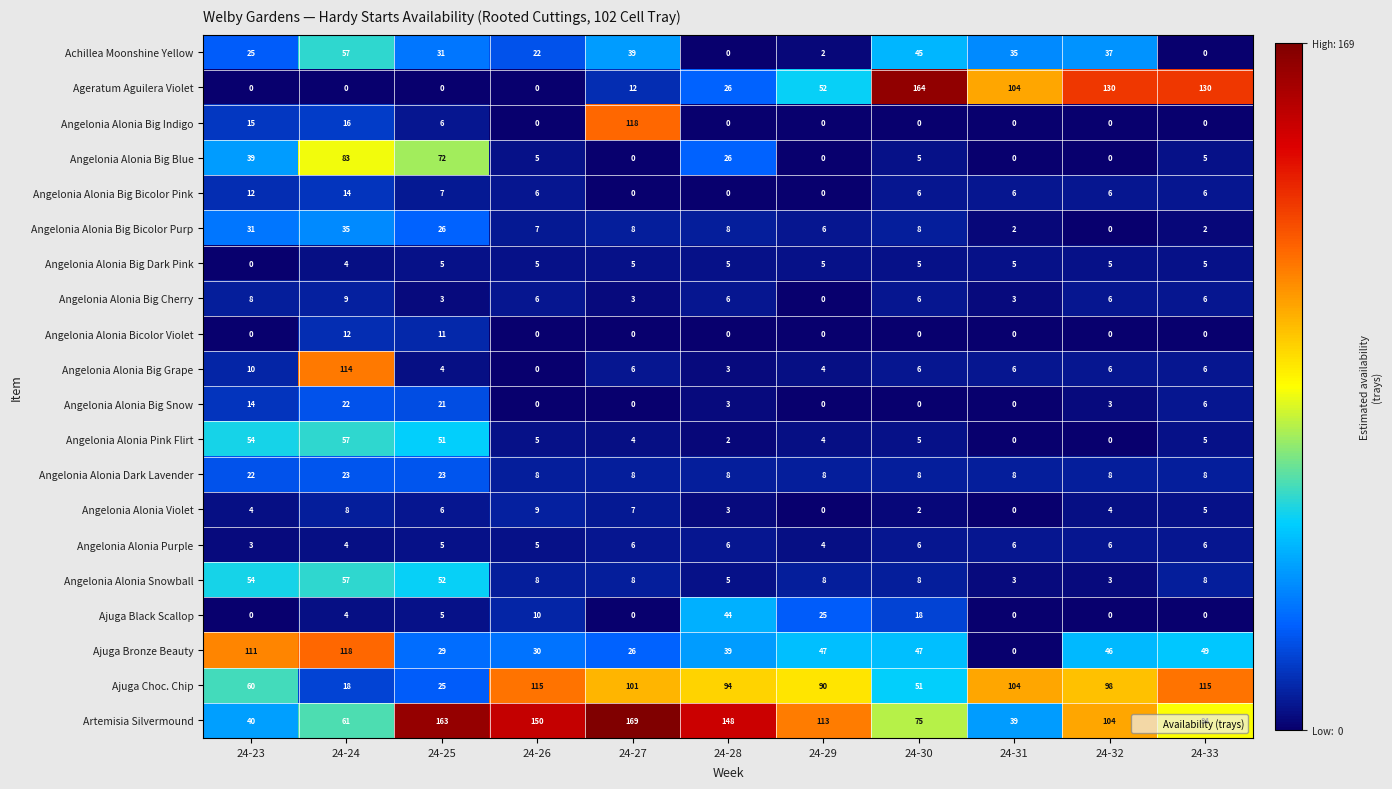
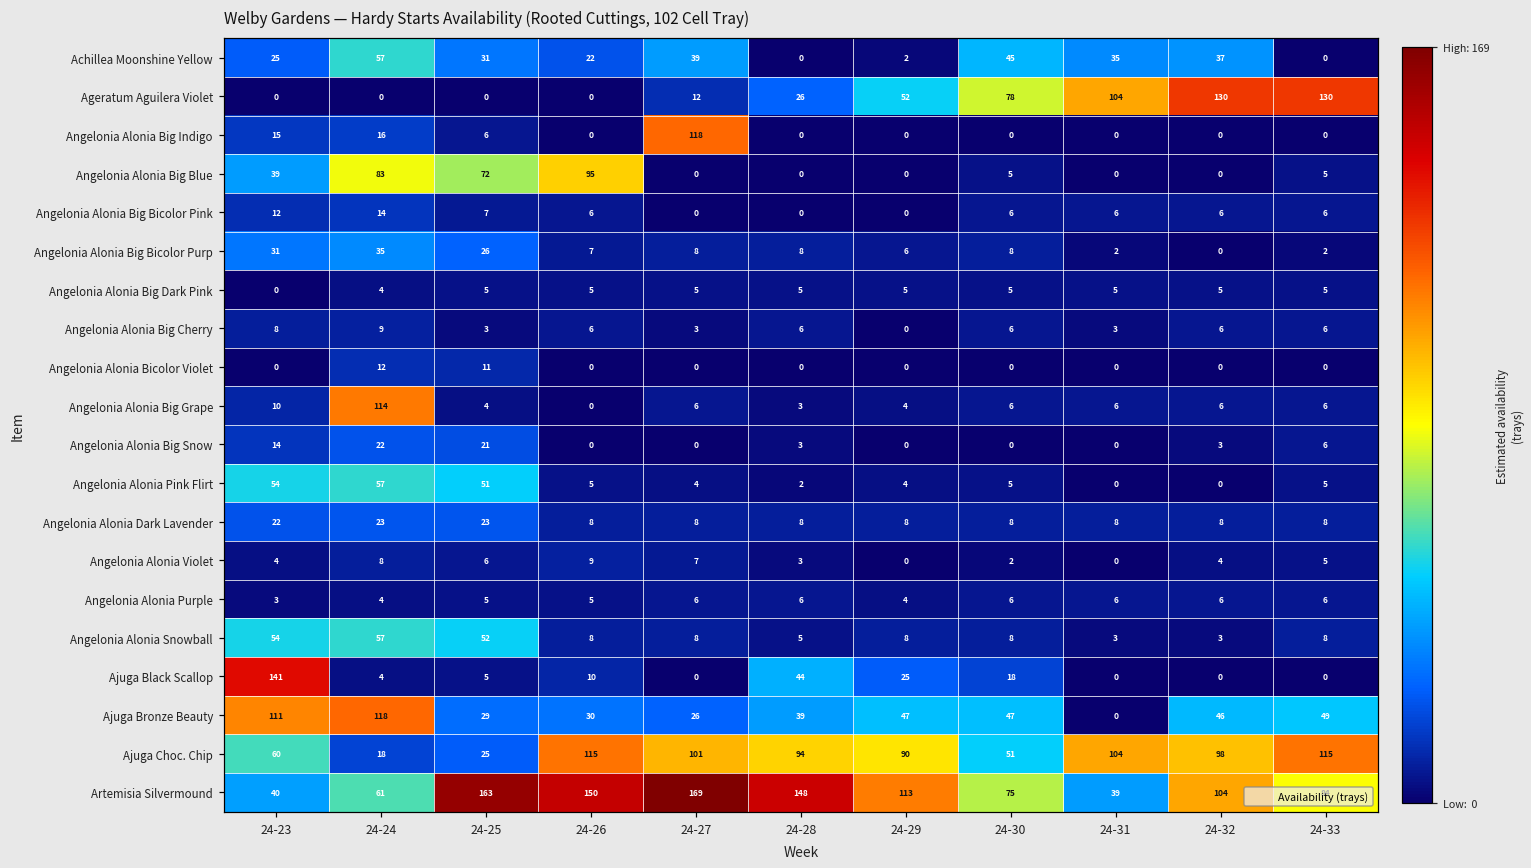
Ageratum Aguilera Violet, 24-30: 164 -> 78
Angelonia Alonia Big Blue, 24-26: 5 -> 95
Angelonia Alonia Big Blue, 24-28: 26 -> 0
Ajuga Black Scallop, 24-23: 0 -> 141
